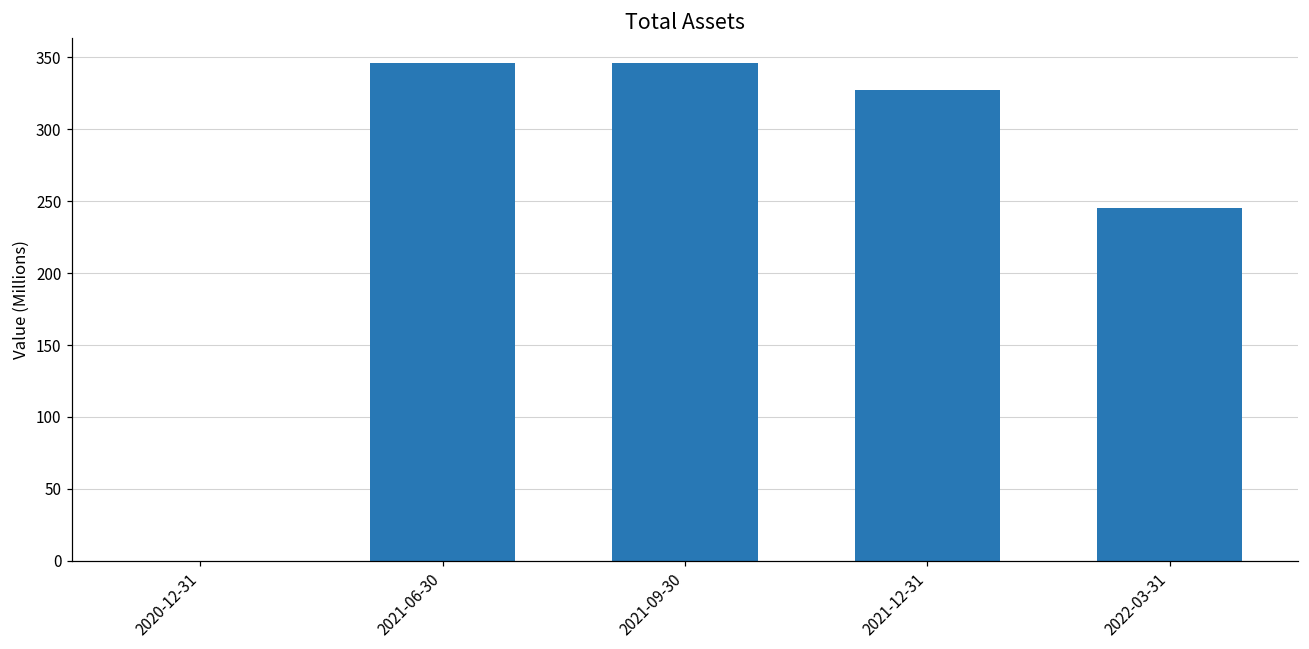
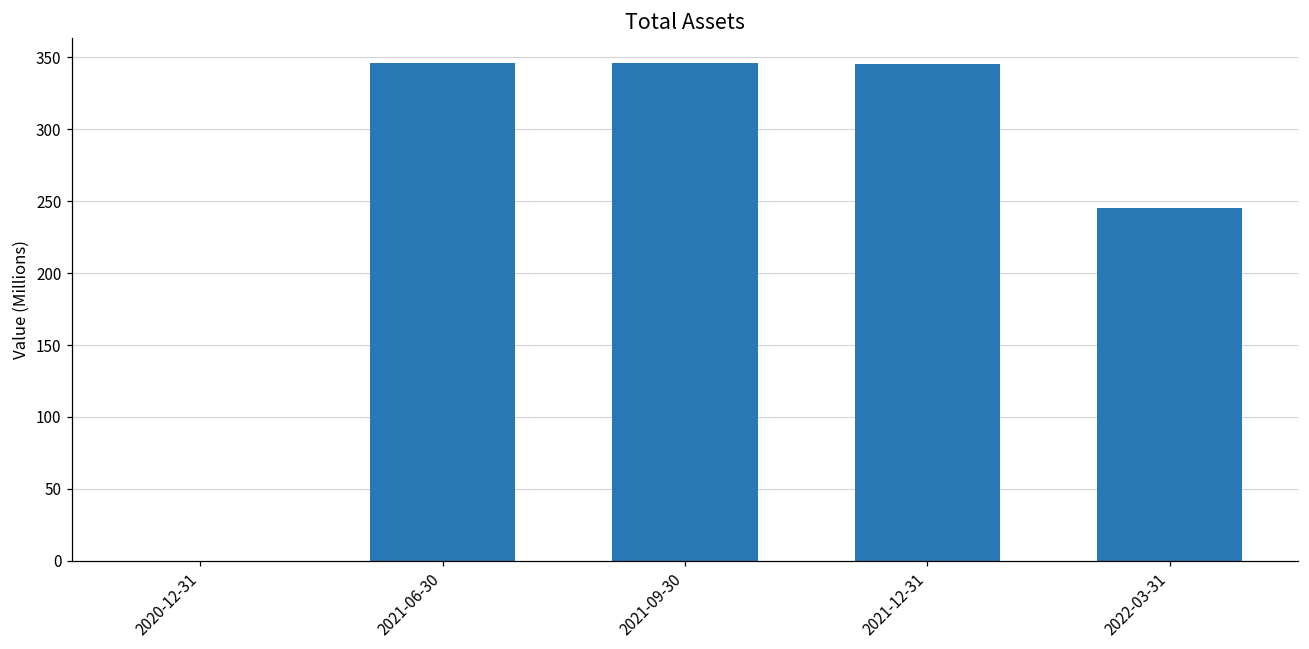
2021-12-31: 327 -> 346
